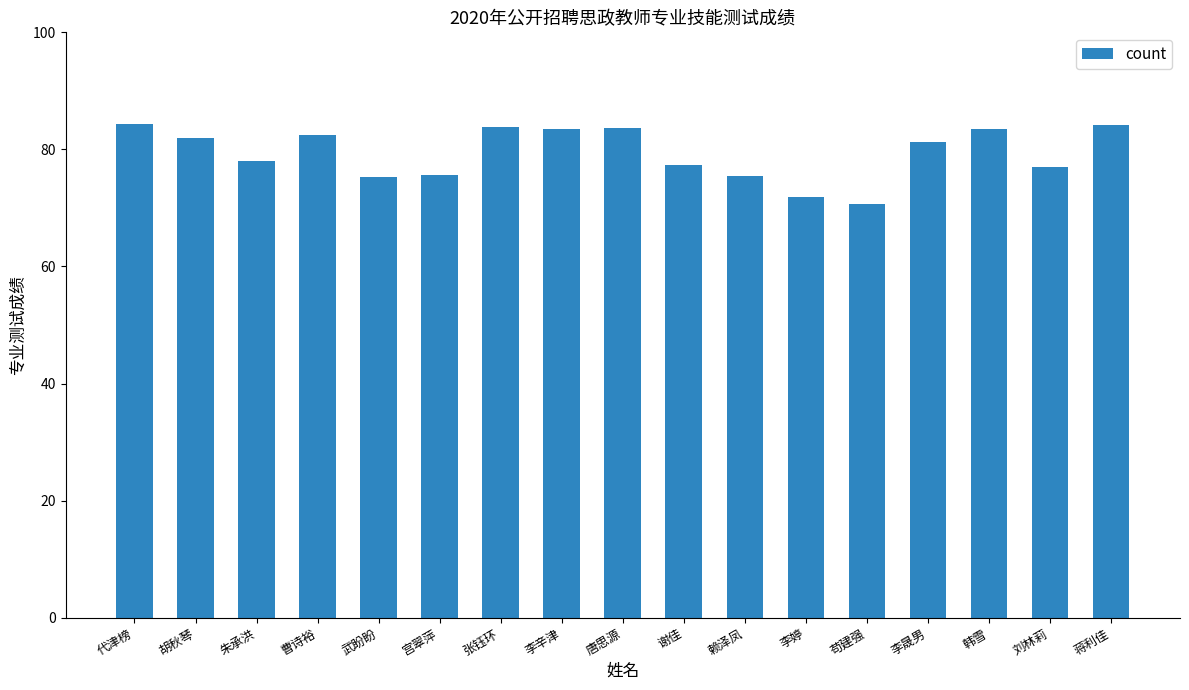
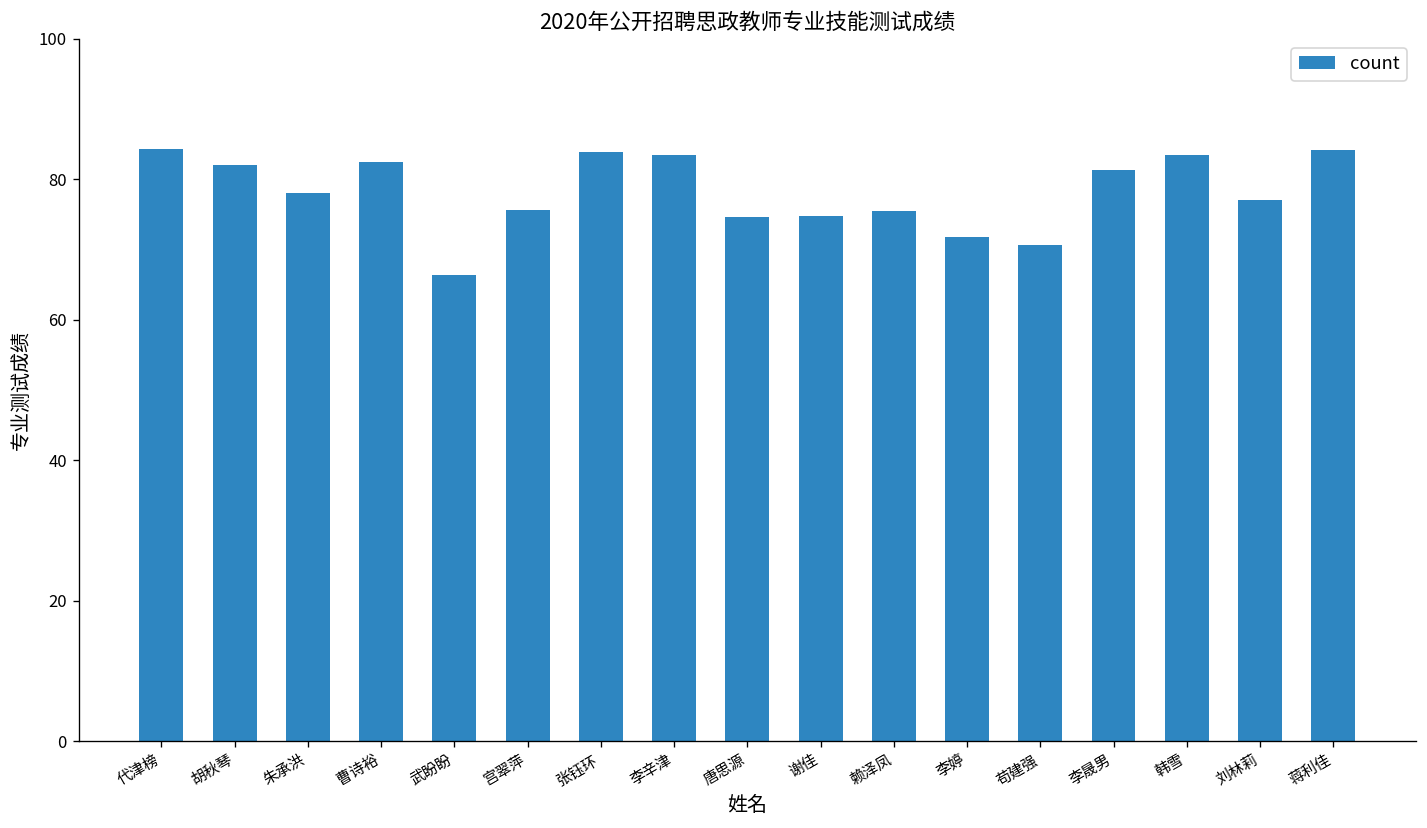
武盼盼: 75 -> 66
唐思源: 84 -> 75
谢佳: 77 -> 75
